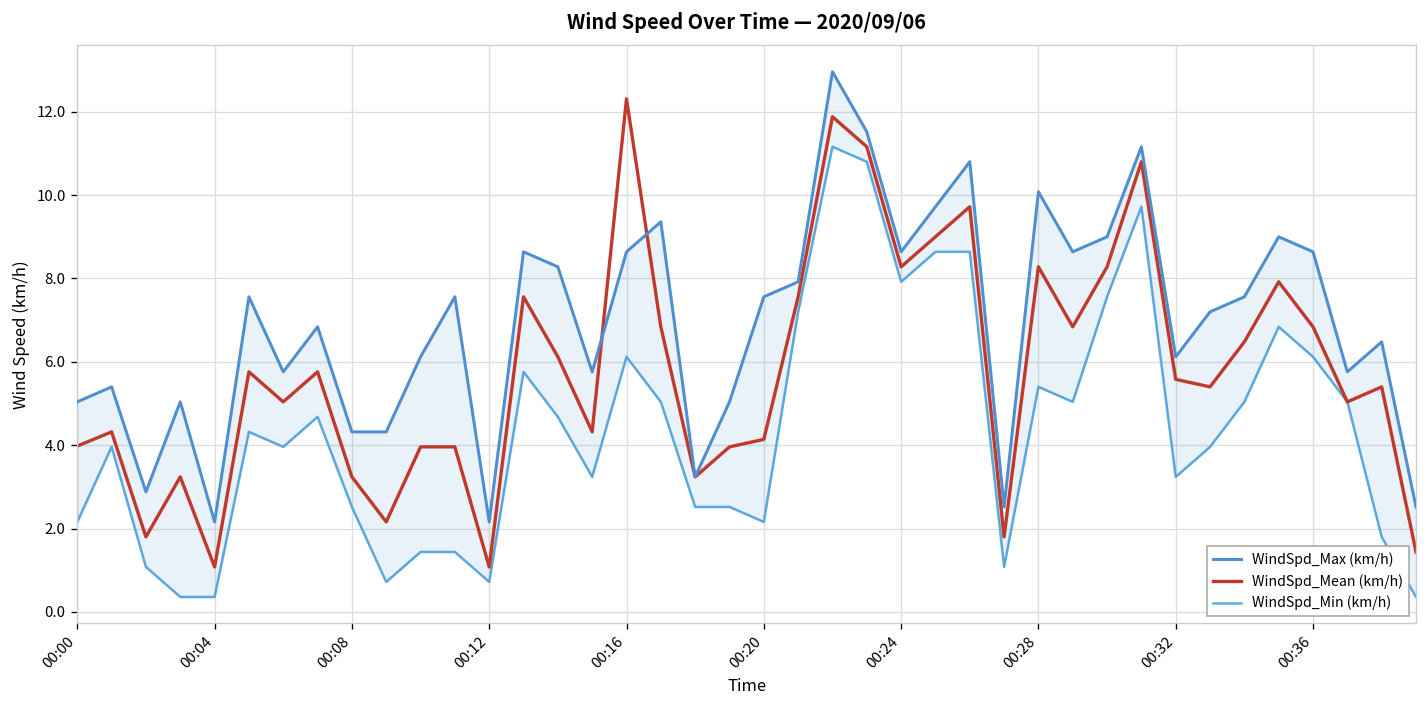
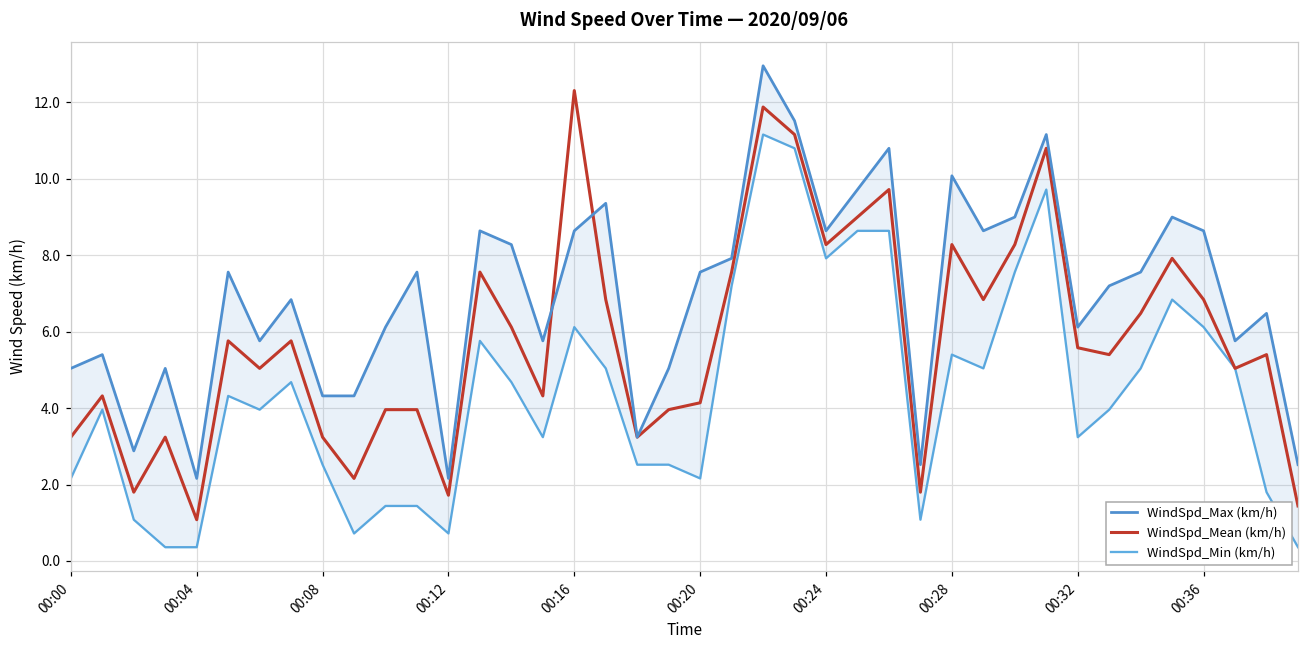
WindSpd_Mean (km/h), 00:00: 4.0 -> 3.2
WindSpd_Mean (km/h), 00:12: 1.1 -> 1.7
